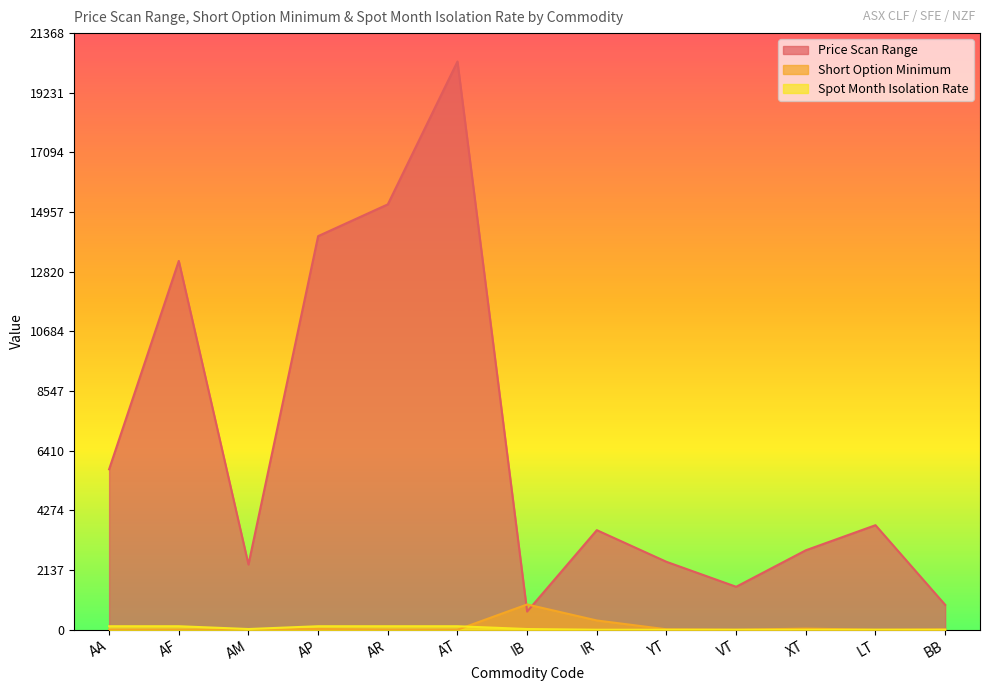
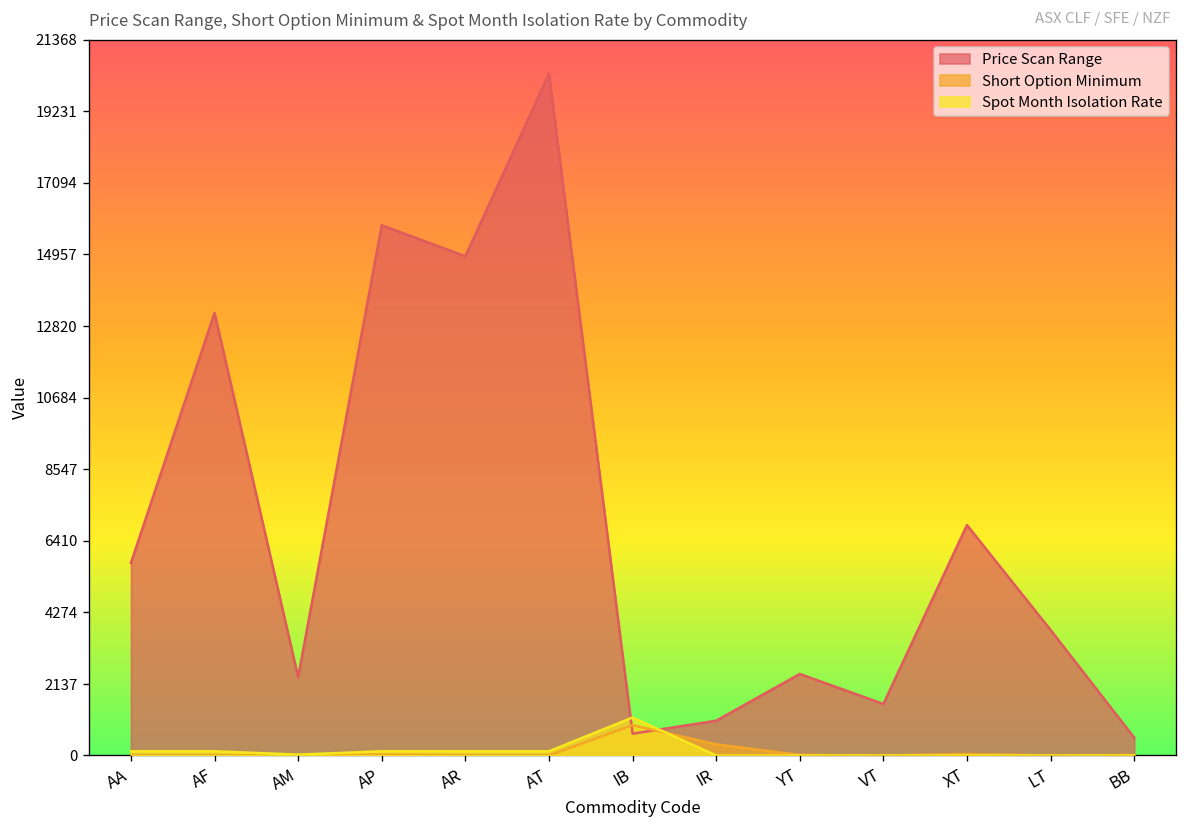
Price Scan Range, AP: 14100 -> 15800
Price Scan Range, AR: 15200 -> 14900
Spot Month Isolation Rate, IB: 0 -> 1100
Price Scan Range, IR: 3600 -> 1000
Price Scan Range, XT: 2800 -> 6900
Price Scan Range, BB: 900 -> 500
